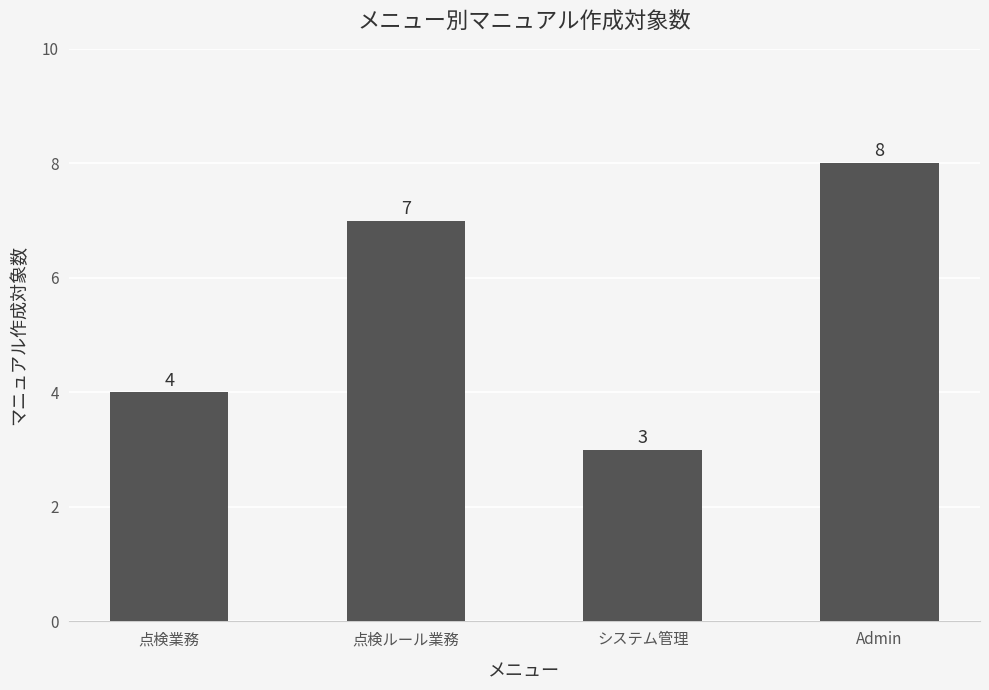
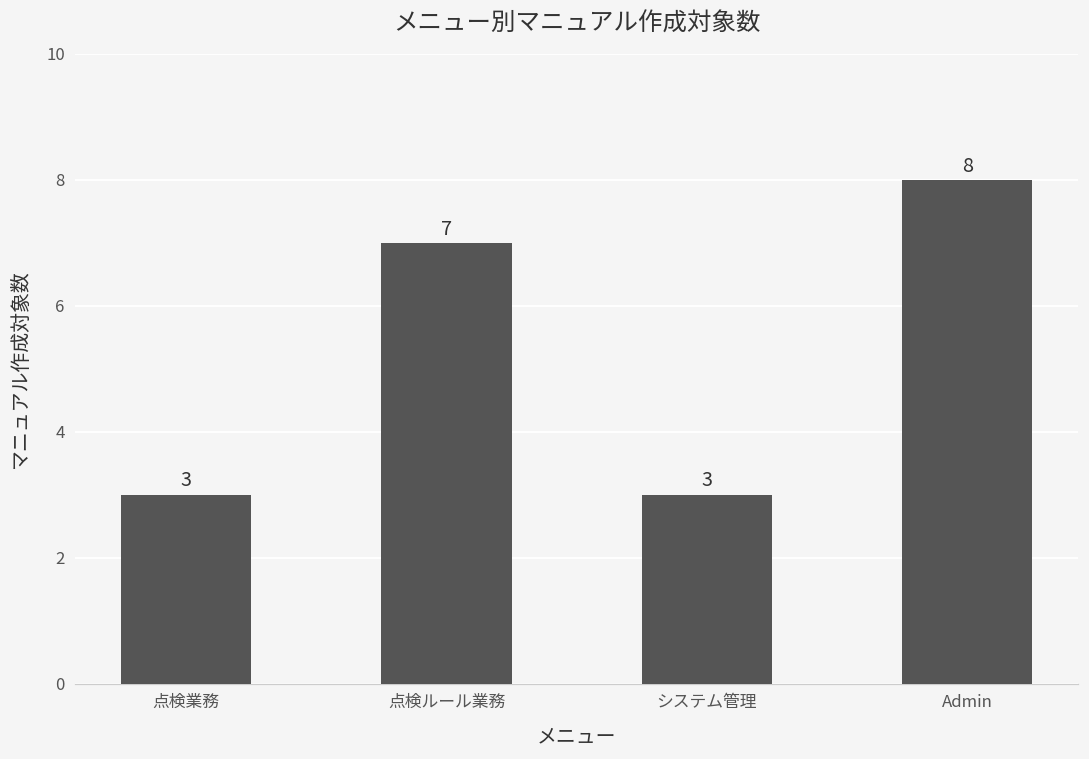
点検業務: 4 -> 3
